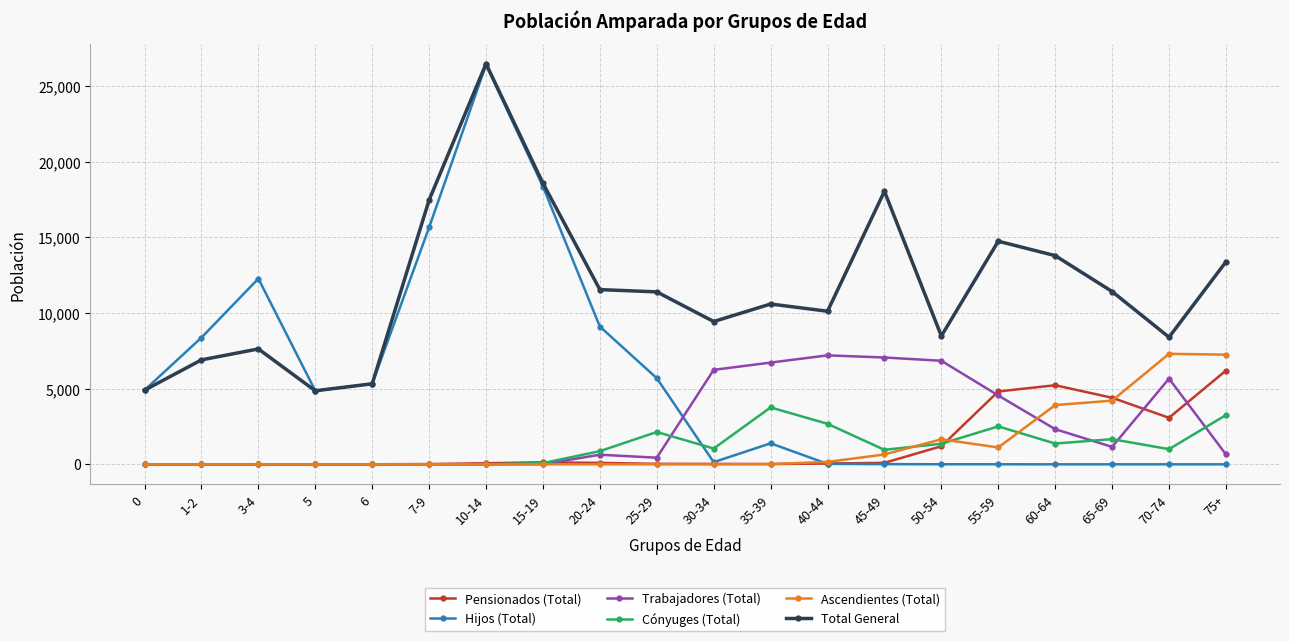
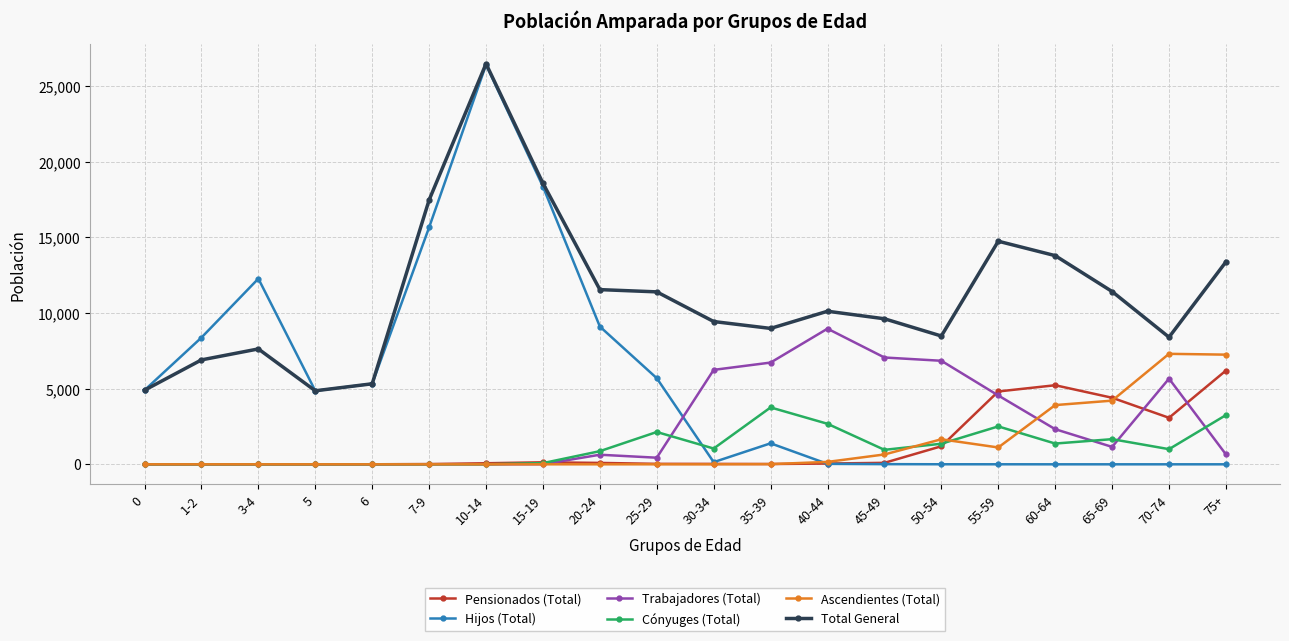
Total General, 35-39: 10,600 -> 9,000
Trabajadores (Total), 40-44: 7,200 -> 9,000
Total General, 45-49: 18,000 -> 9,600
